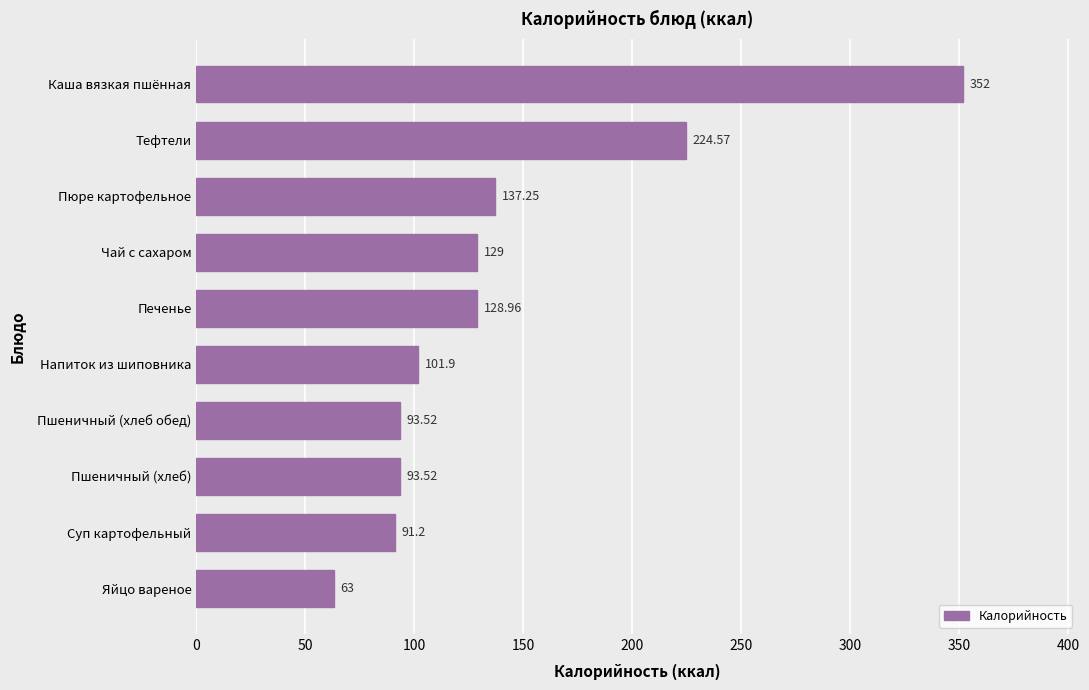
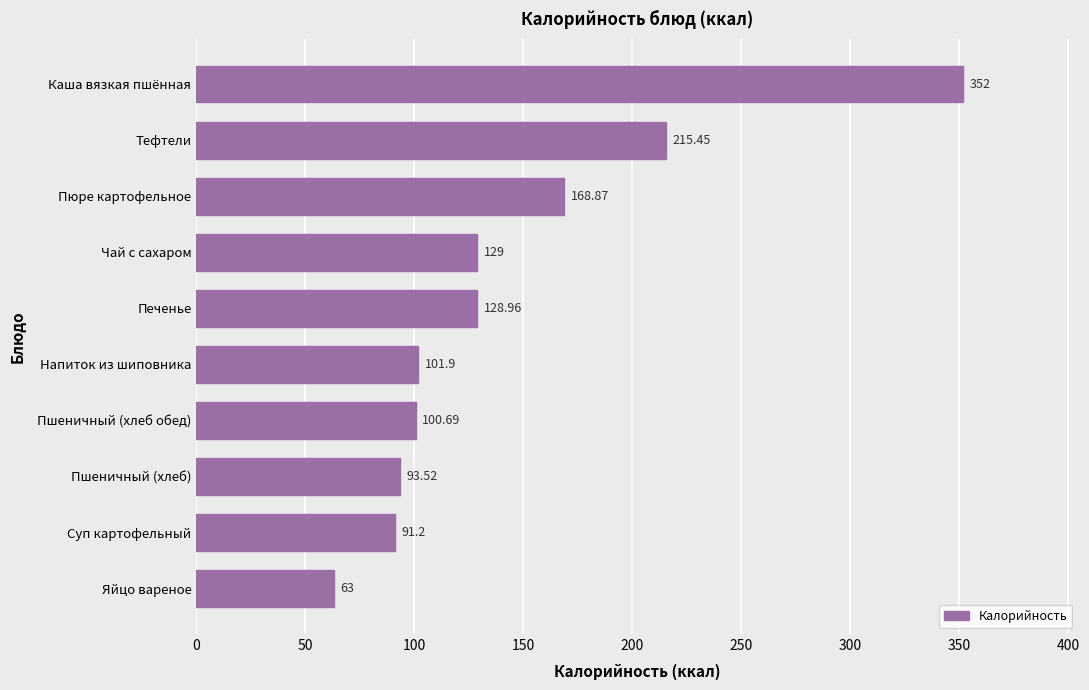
Тефтели: 224.57 -> 215.45
Пюре картофельное: 137.25 -> 168.87
Пшеничный (хлеб обед): 93.52 -> 100.69
